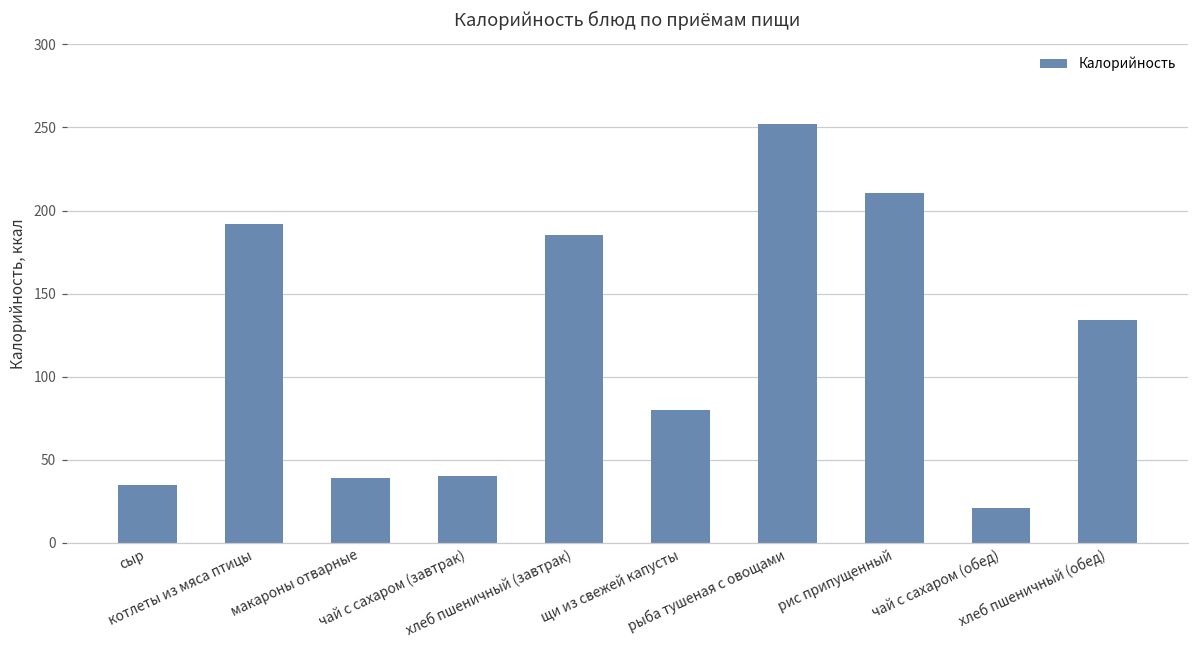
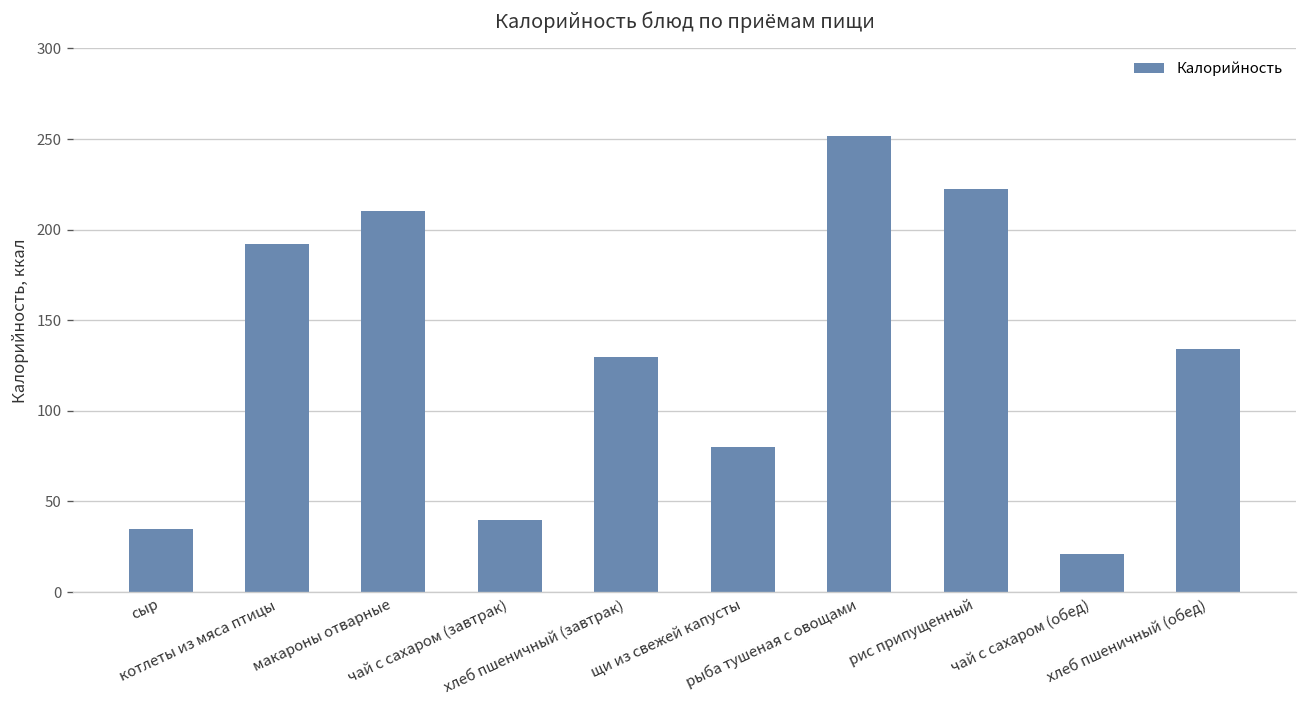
макароны отварные: 39 -> 211
хлеб пшеничный (завтрак): 185 -> 130
рис припущенный: 211 -> 222
